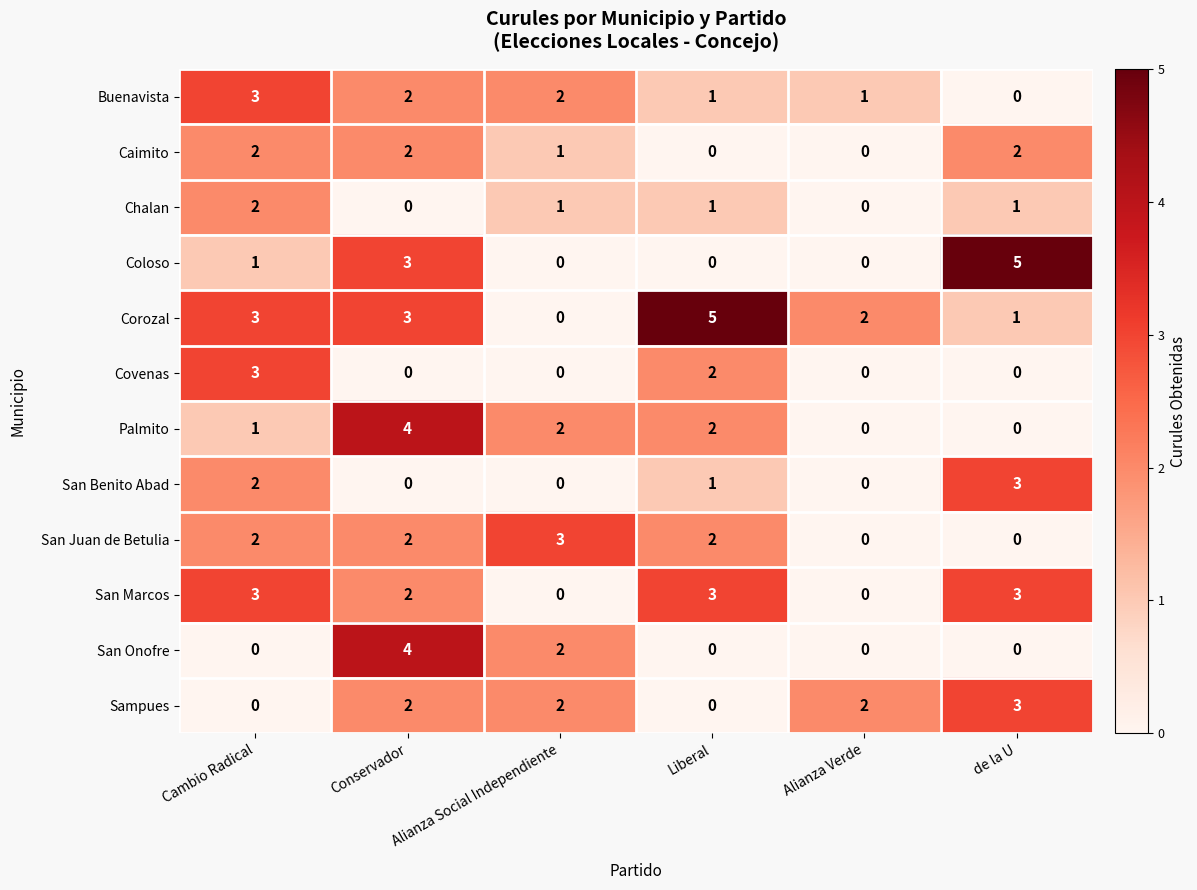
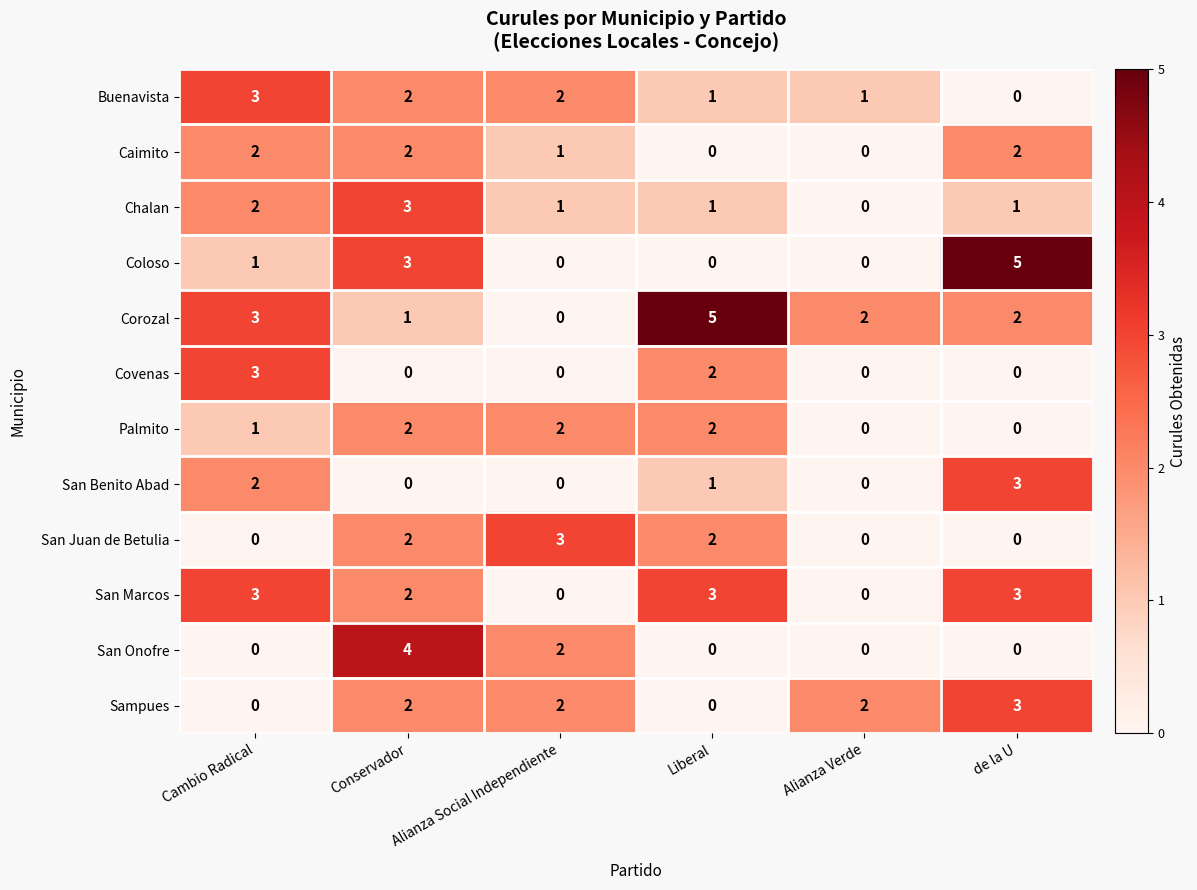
Chalan, Conservador: 0 -> 3
Corozal, Conservador: 3 -> 1
Corozal, de la U: 1 -> 2
Palmito, Conservador: 4 -> 2
San Juan de Betulia, Cambio Radical: 2 -> 0
